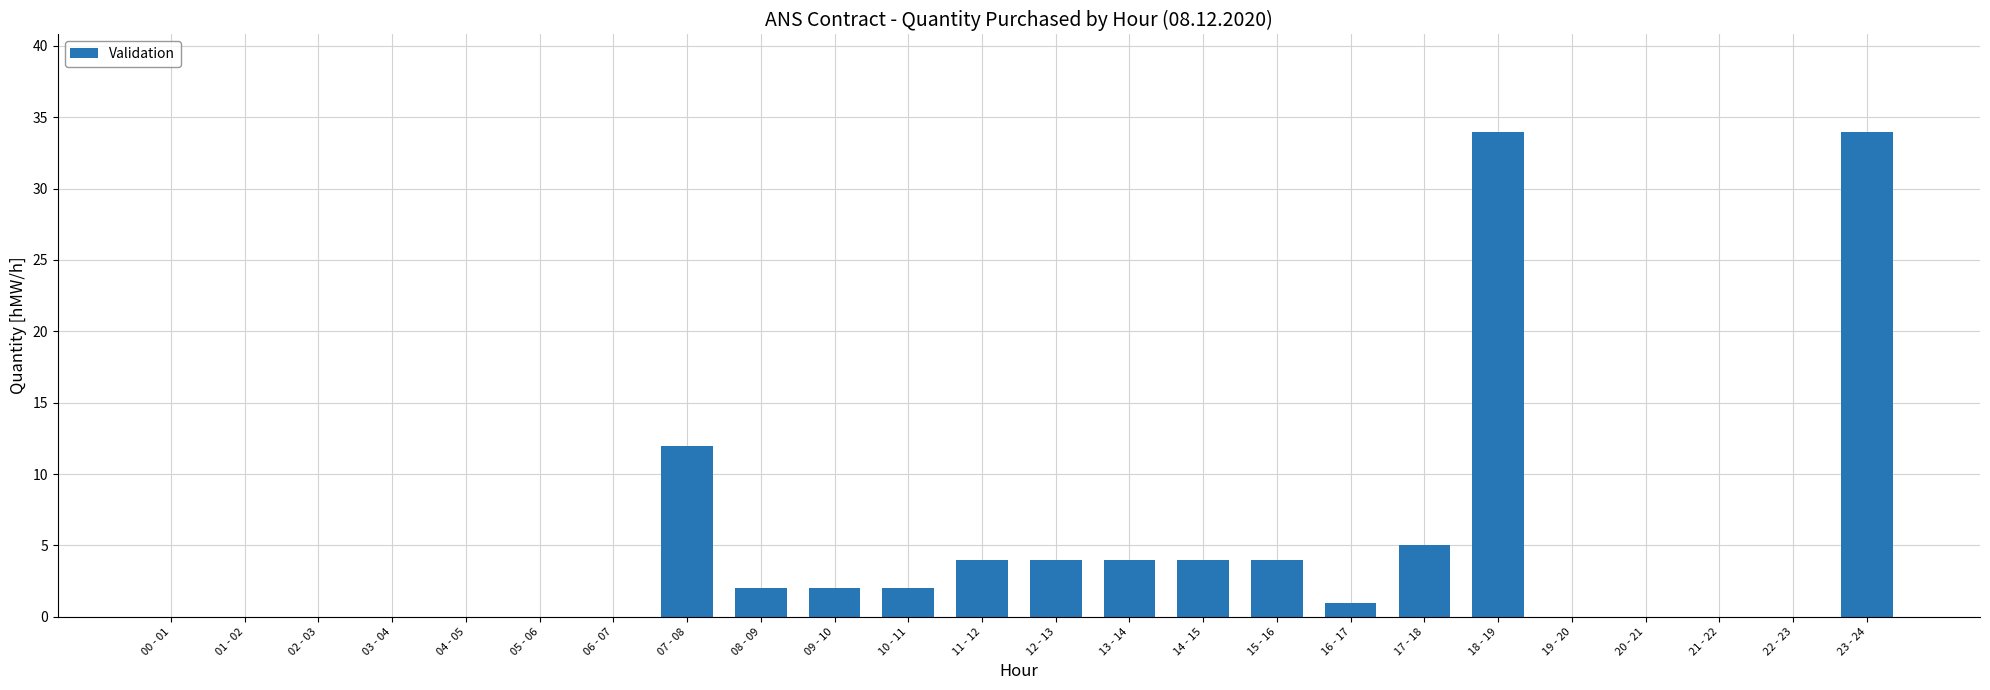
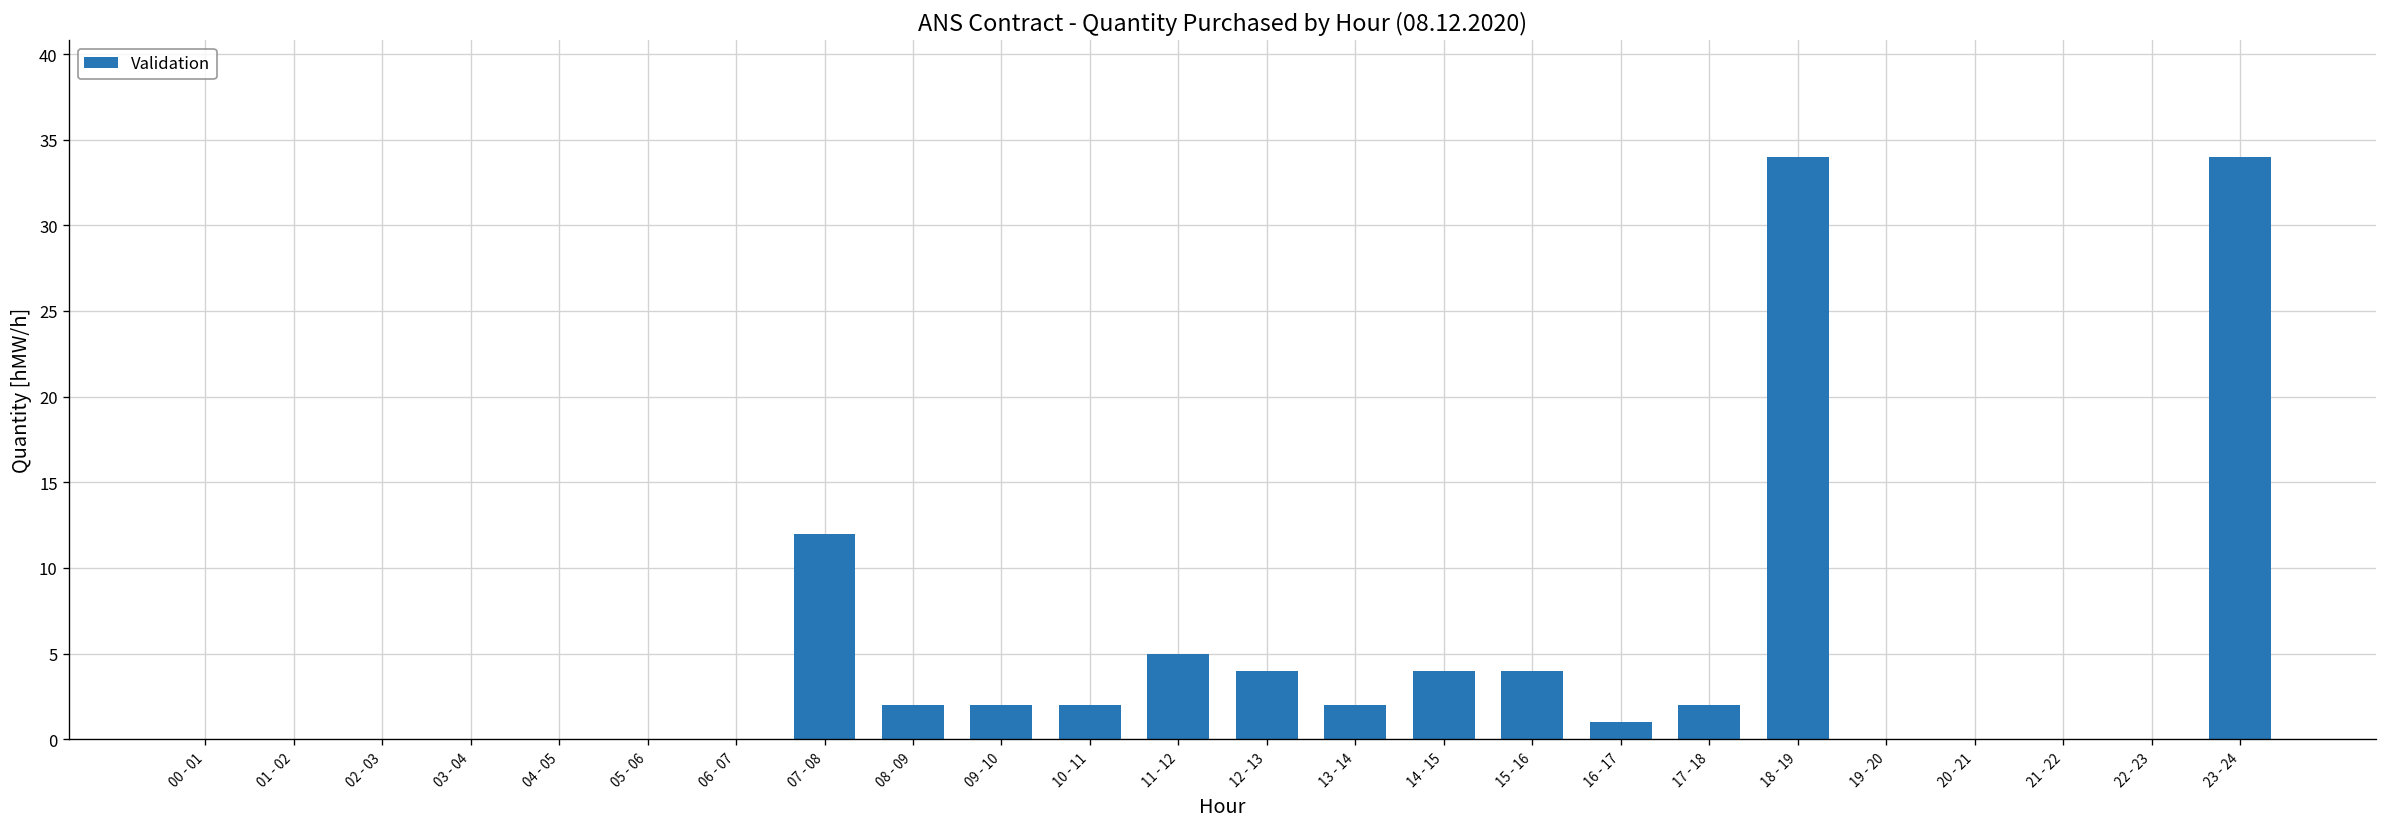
11 - 12: 4 -> 5
13 - 14: 4 -> 2
17 - 18: 5 -> 2
